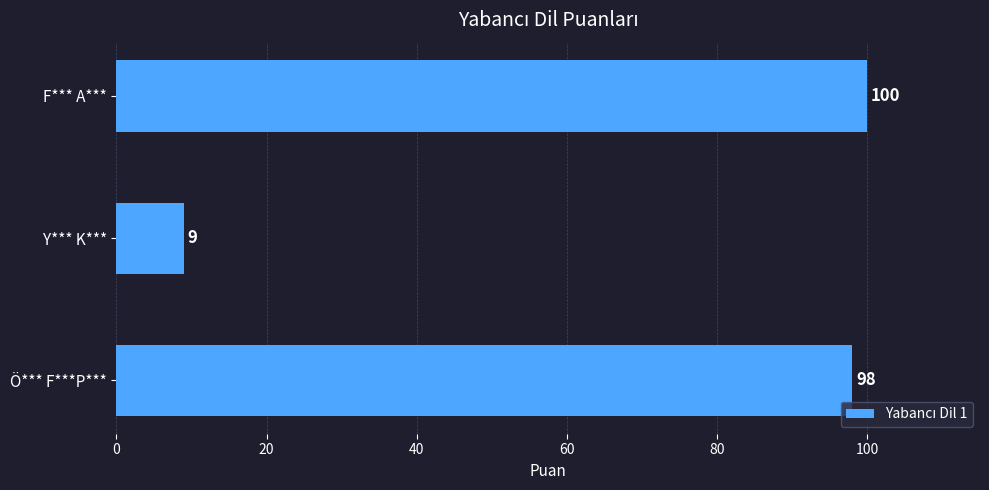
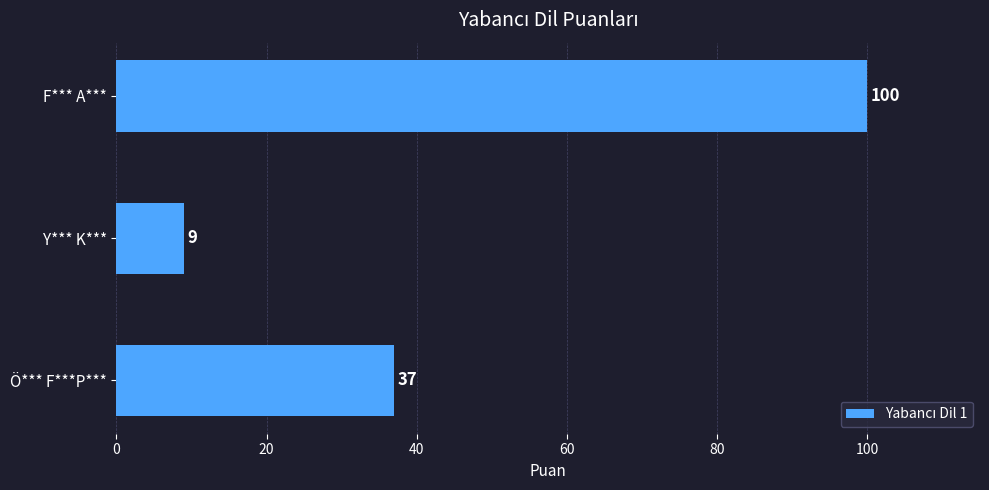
Ö*** F***P***: 98 -> 37
